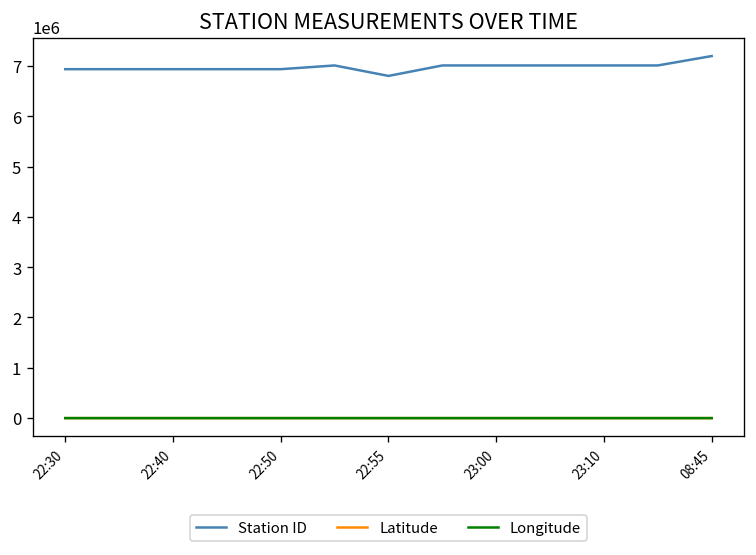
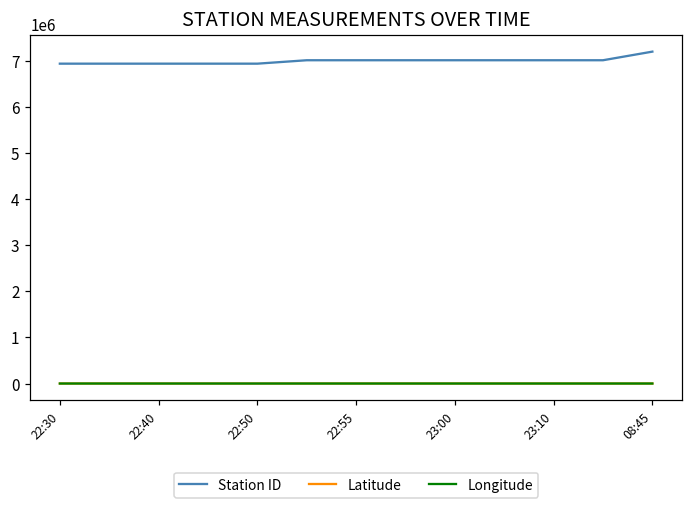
Station ID, 22:55: 6800000 -> 7000000
